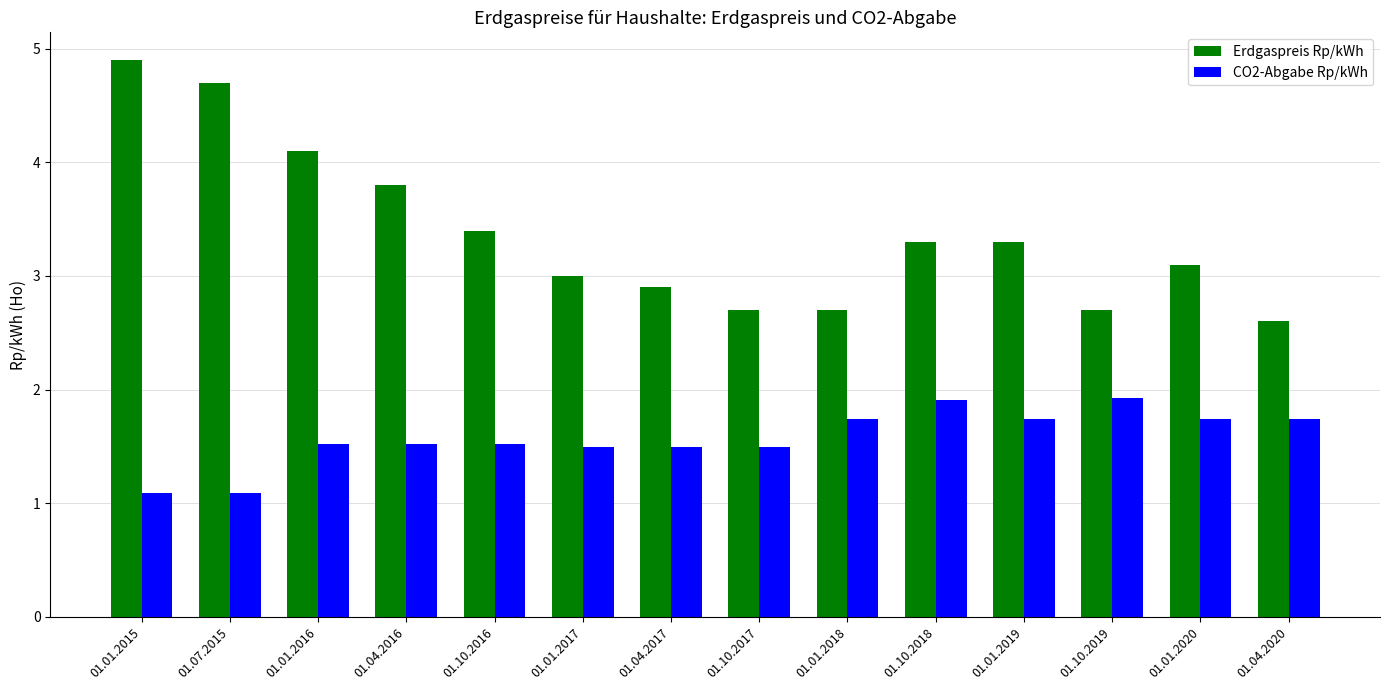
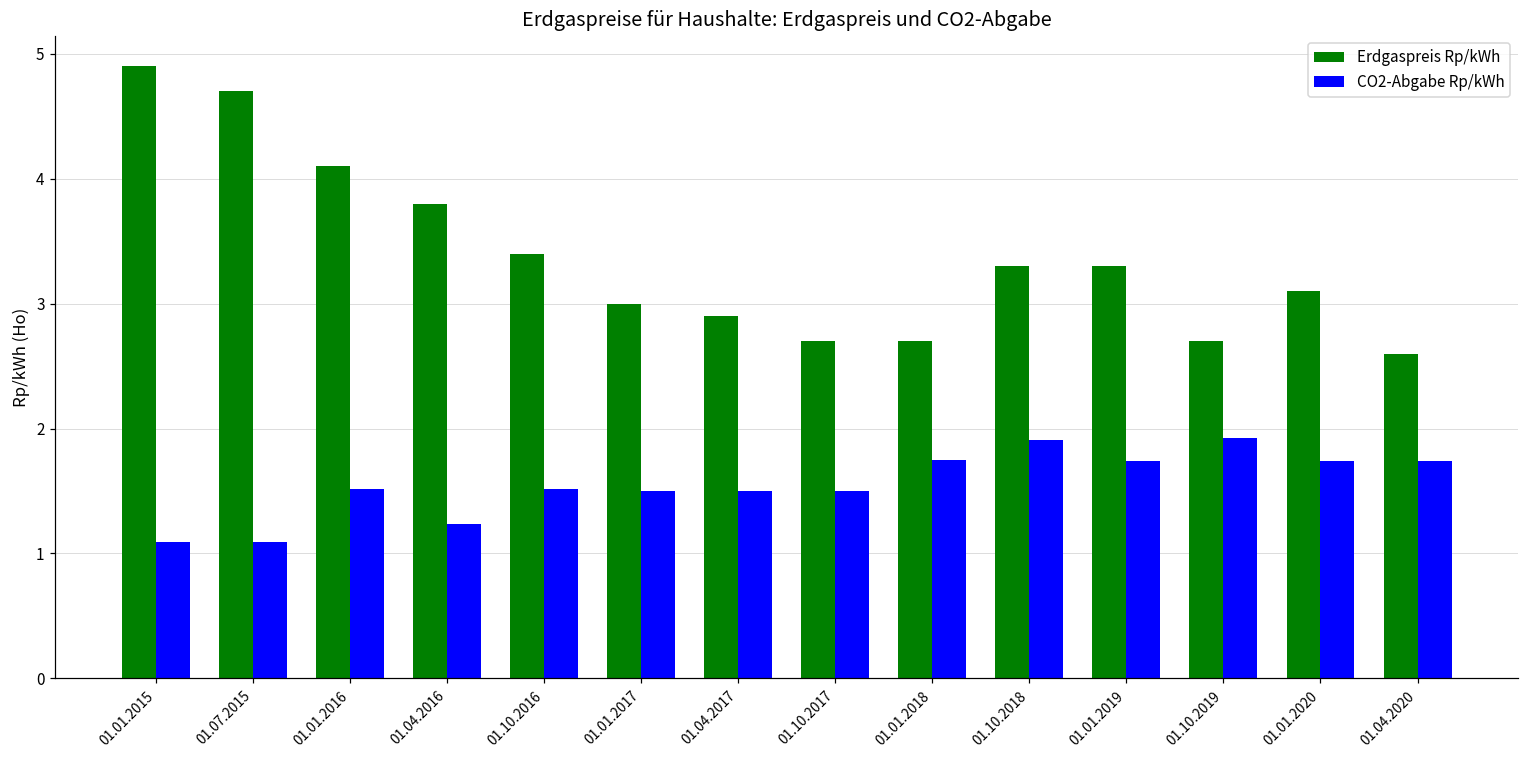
CO2-Abgabe Rp/kWh, 01.04.2016: 1.52 -> 1.24
